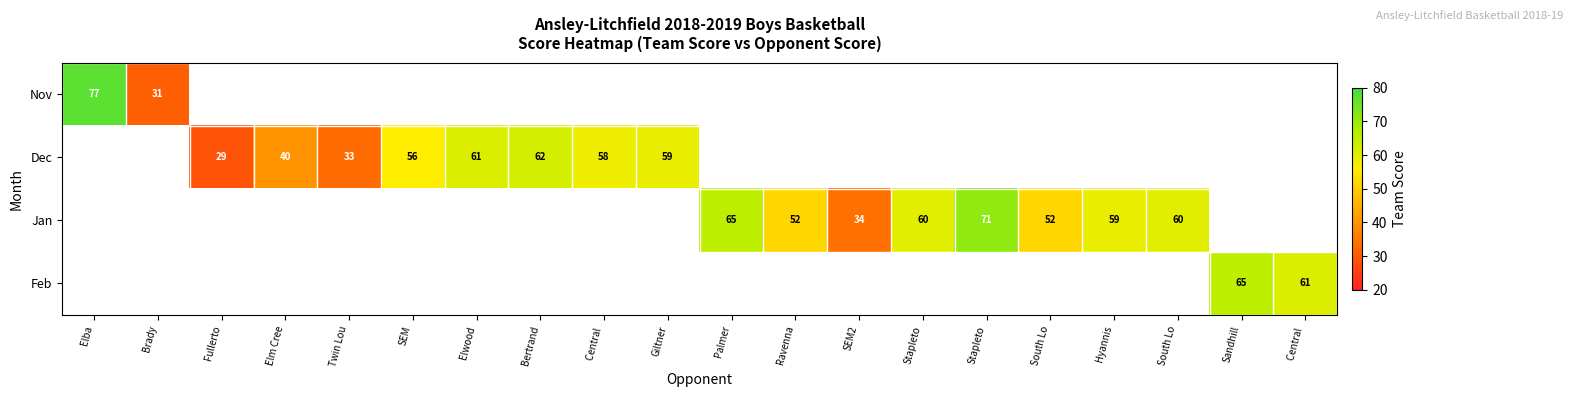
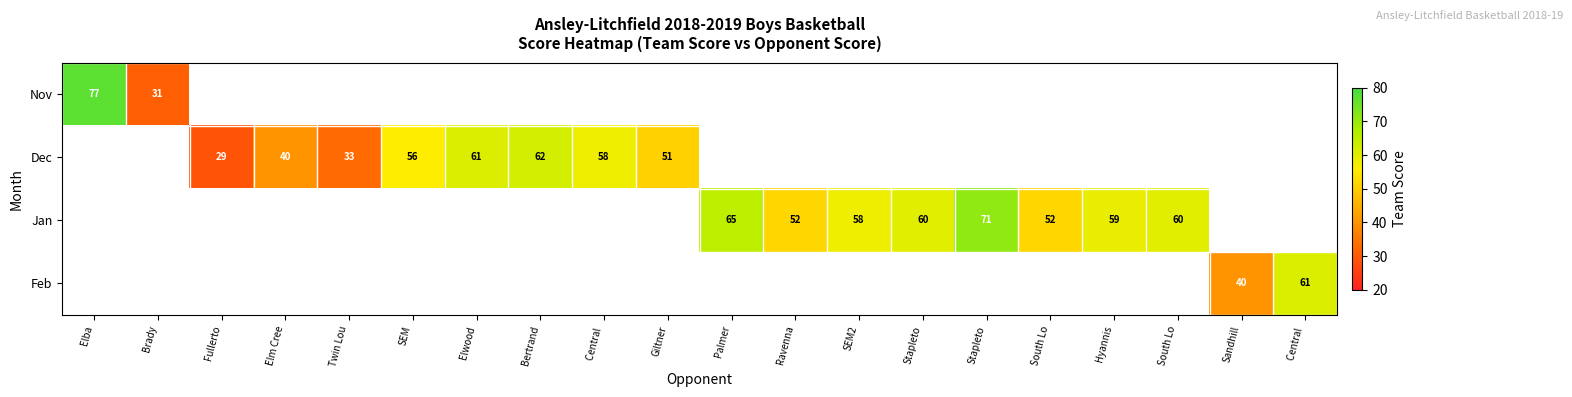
Dec, Giltner: 59 -> 51
Jan, SEM2: 34 -> 58
Feb, Sandhill: 65 -> 40
